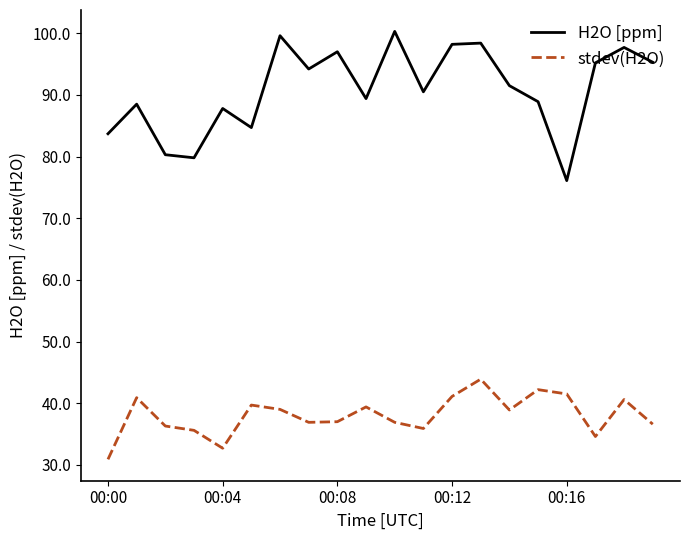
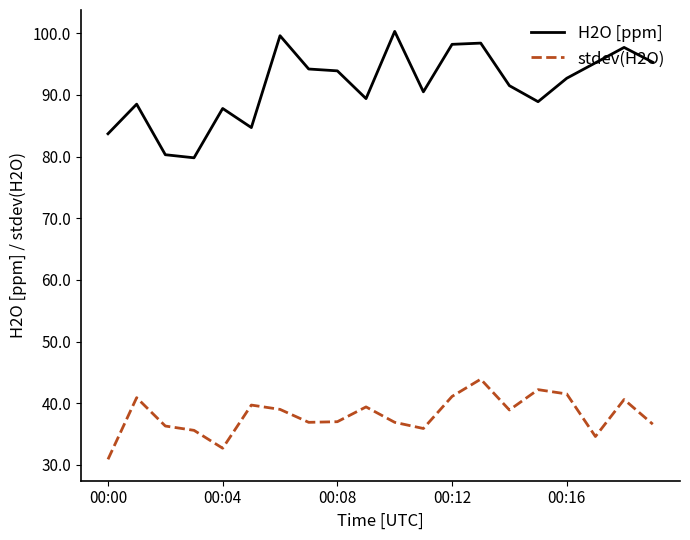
H2O [ppm], 00:08: 97 -> 94
H2O [ppm], 00:16: 76 -> 93
